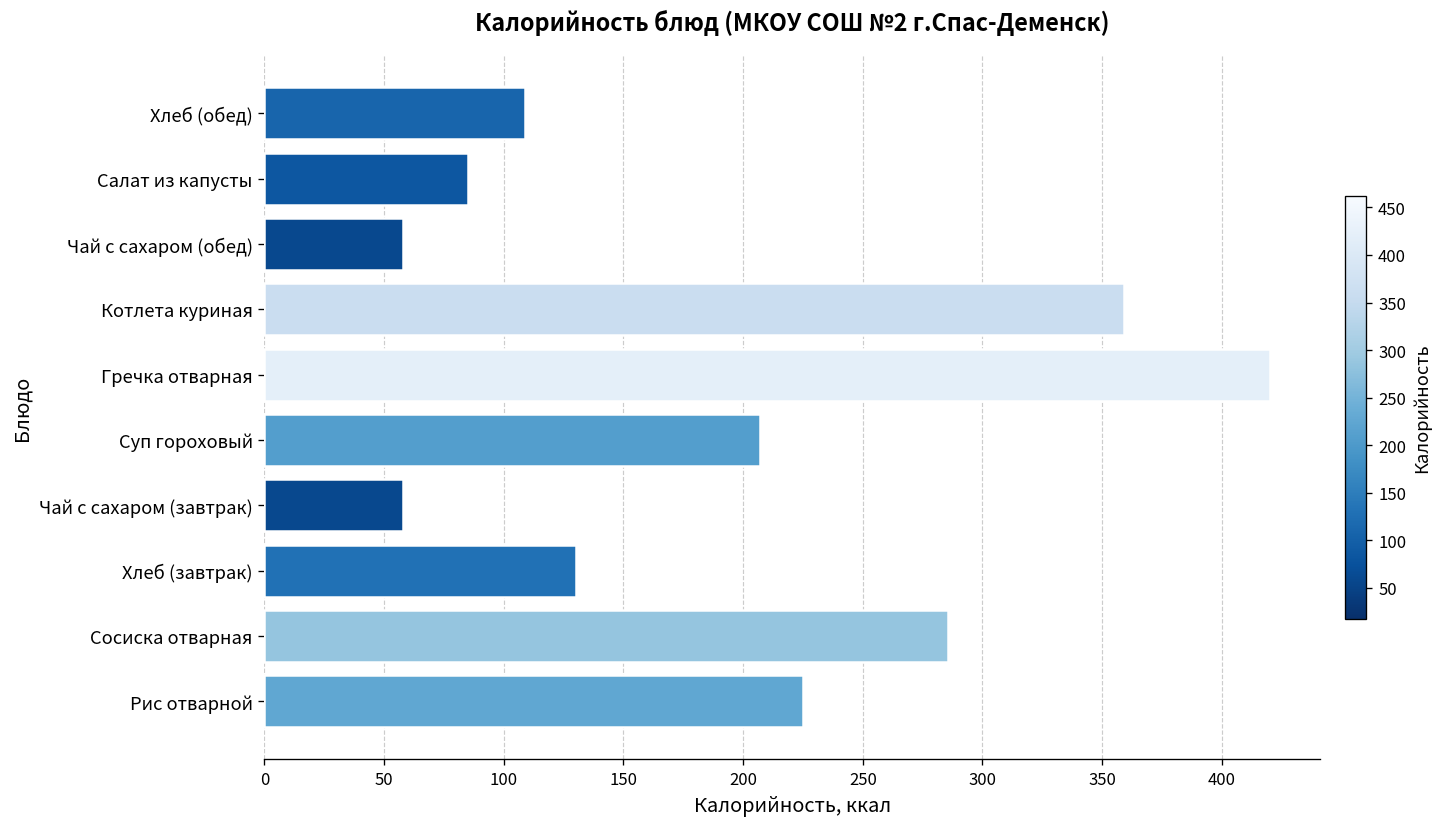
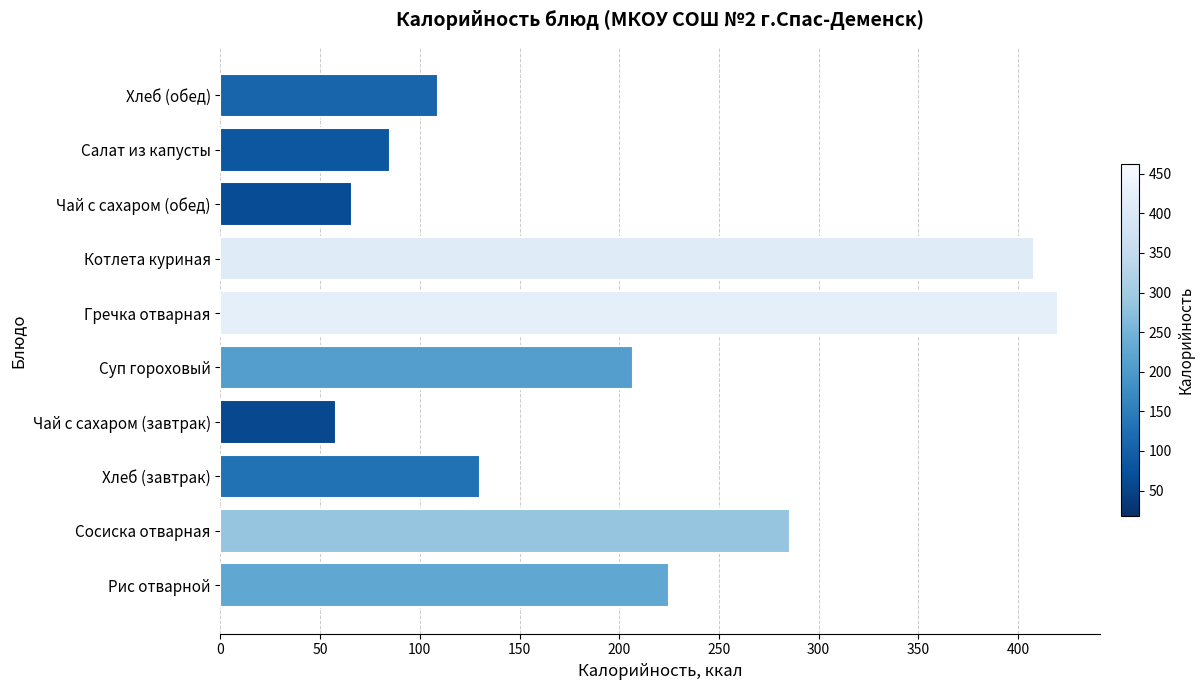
Чай с сахаром (обед): 58 -> 66
Котлета куриная: 359 -> 408
